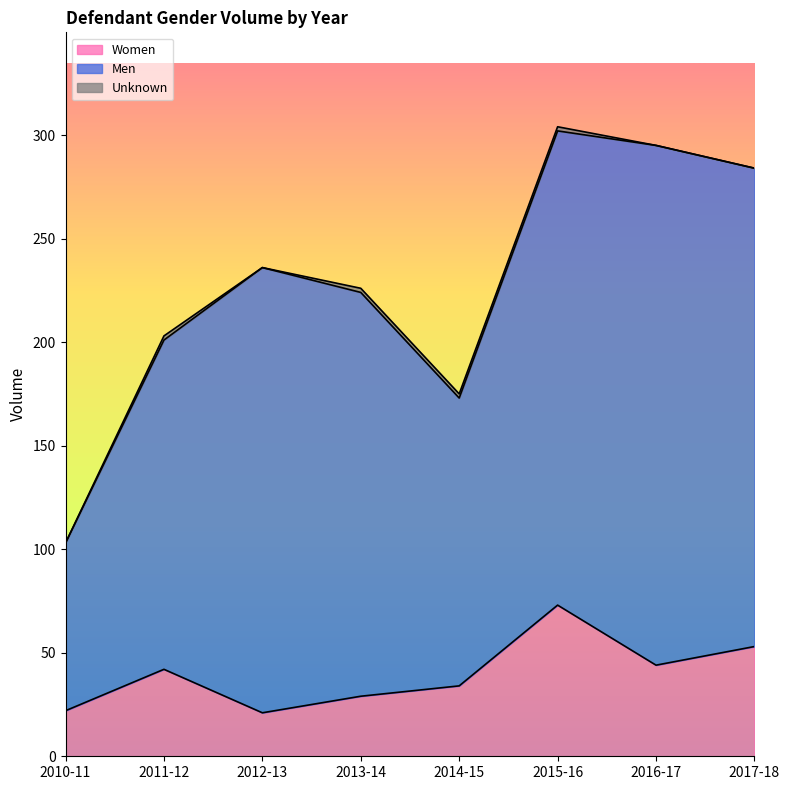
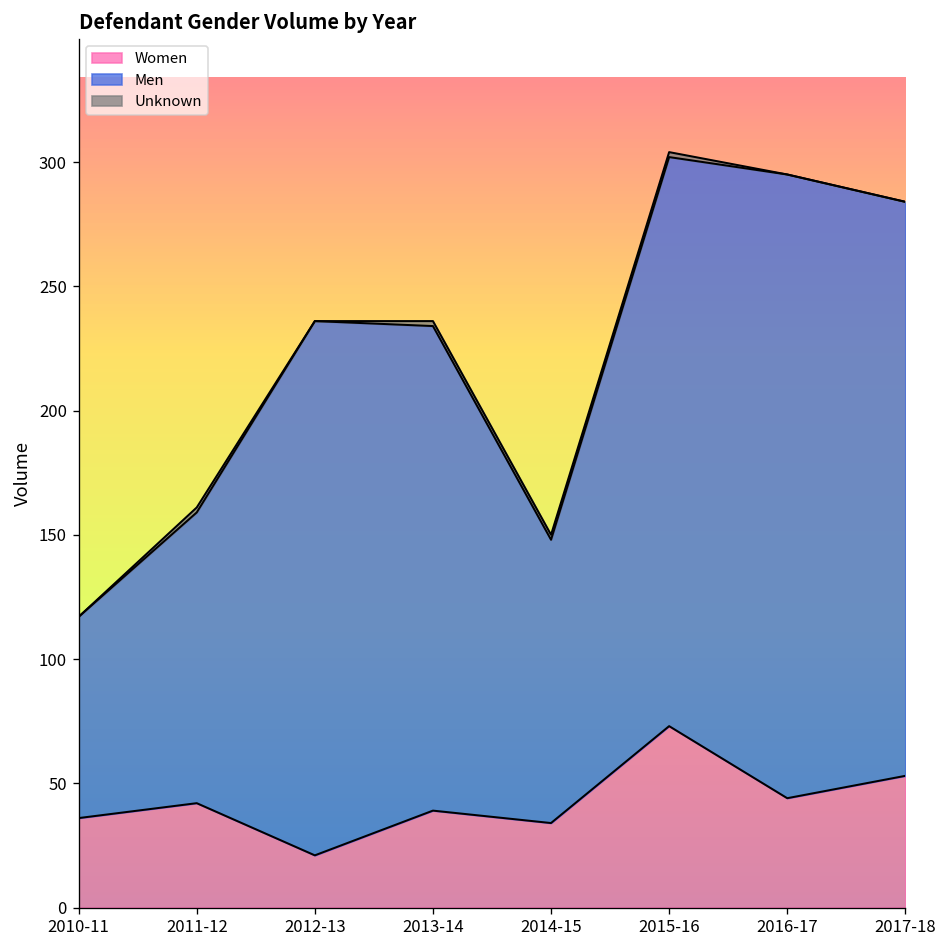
Women, 2010-11: 22 -> 36
Men, 2011-12: 159 -> 117
Women, 2013-14: 29 -> 39
Men, 2014-15: 139 -> 114
